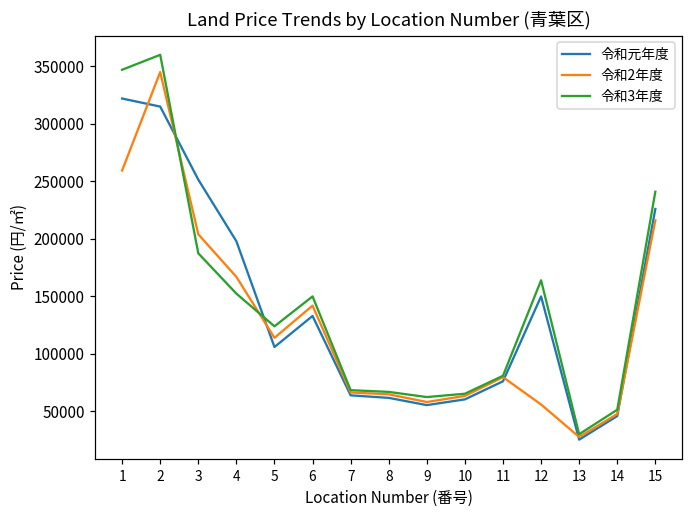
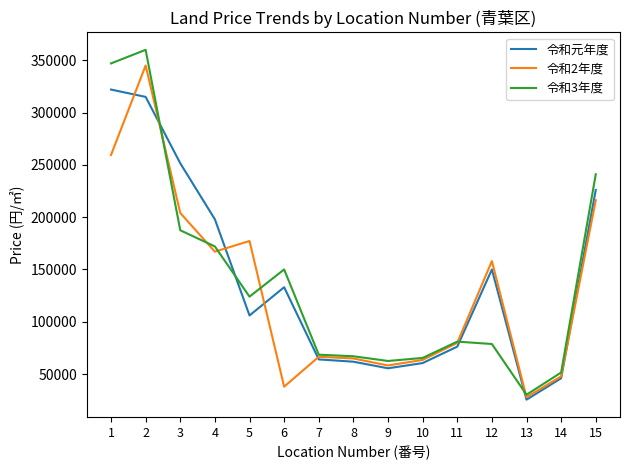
令和3年度, 4: 152000 -> 172000
令和2年度, 5: 114000 -> 177000
令和2年度, 6: 142000 -> 38000
令和2年度, 12: 56000 -> 158000
令和3年度, 12: 164000 -> 79000
